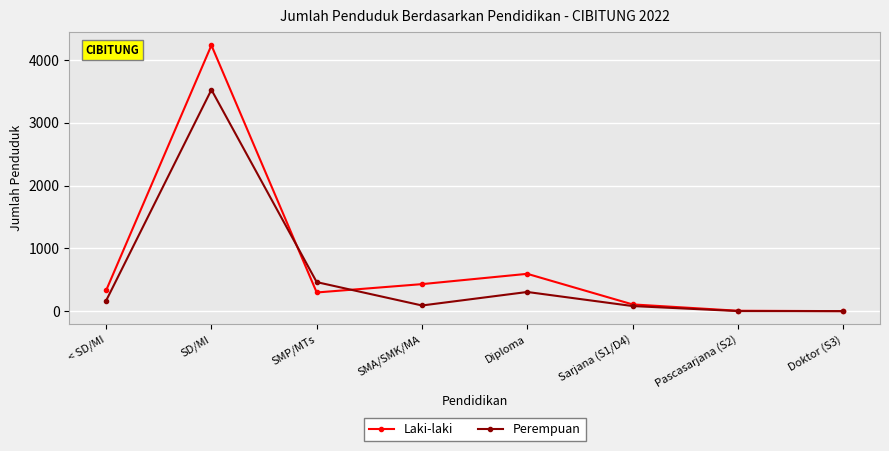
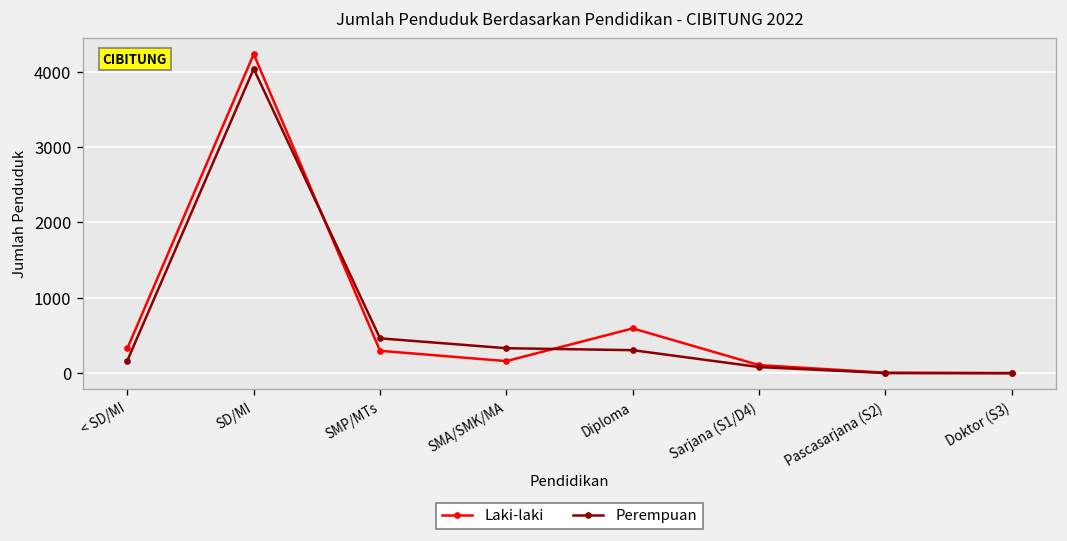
Perempuan, SD/MI: 3500 -> 4000
Laki-laki, SMA/SMK/MA: 400 -> 200
Perempuan, SMA/SMK/MA: 100 -> 300
